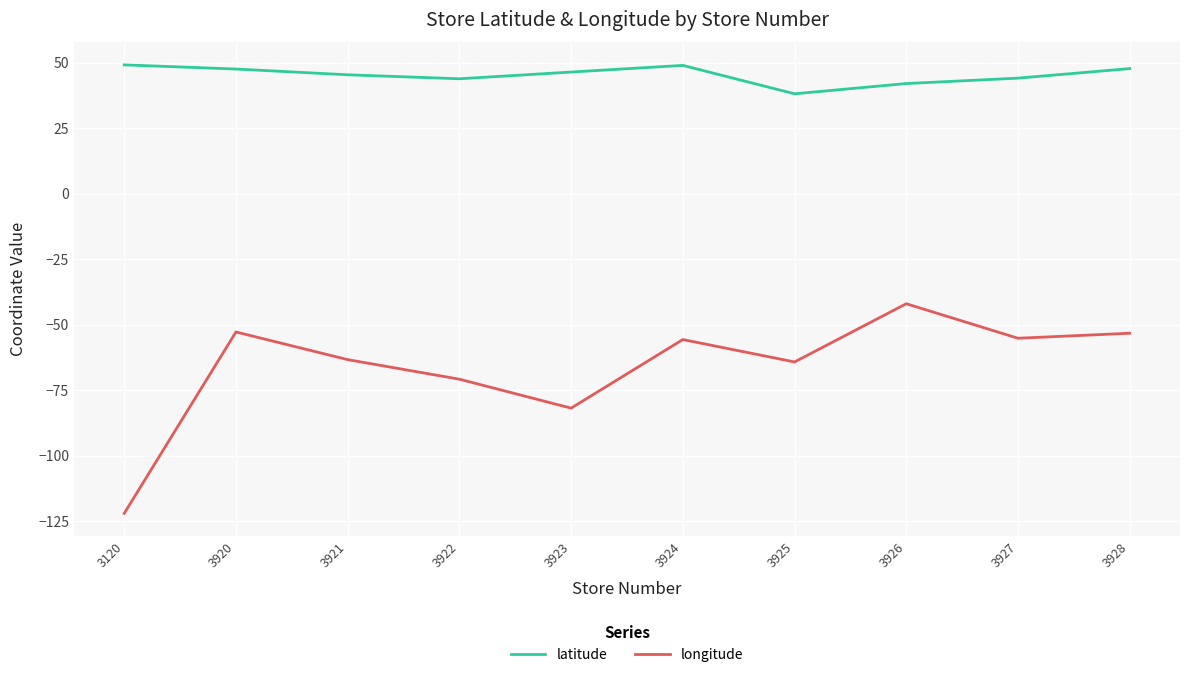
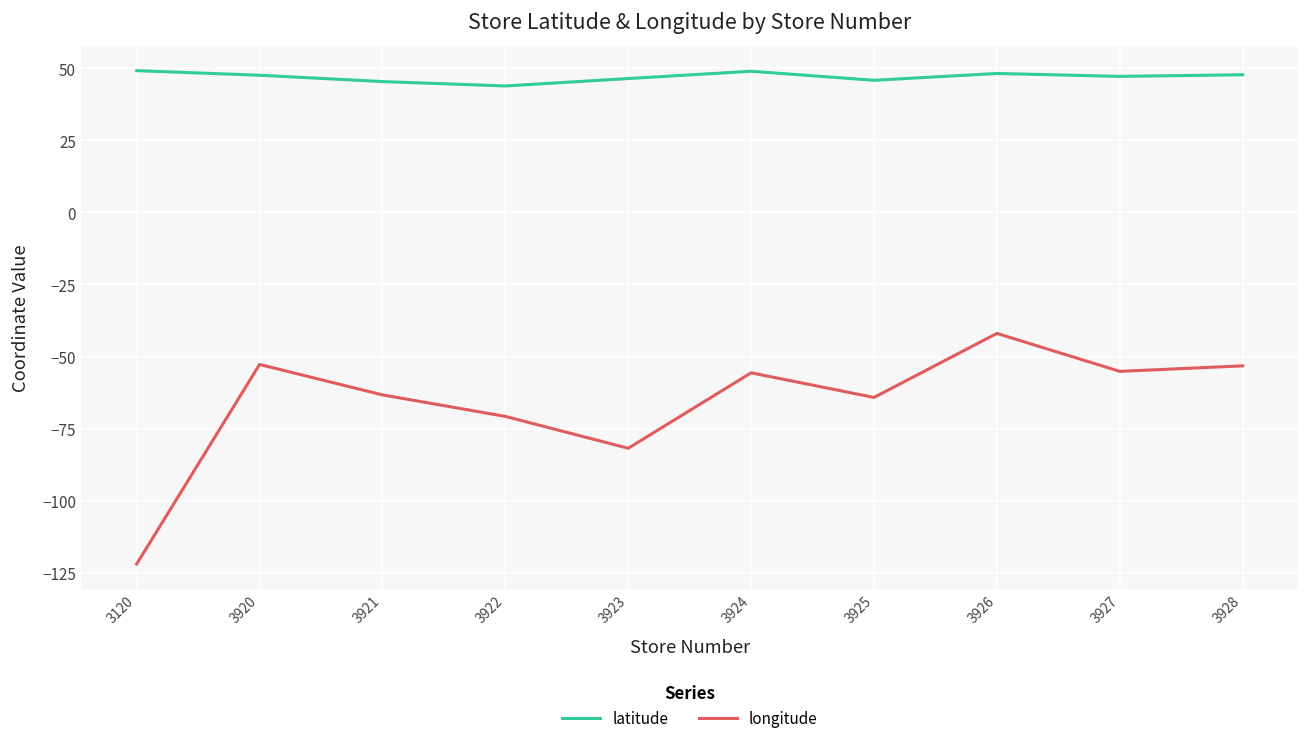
latitude, 3925: 38 -> 46
latitude, 3926: 42 -> 48
latitude, 3927: 44 -> 47
